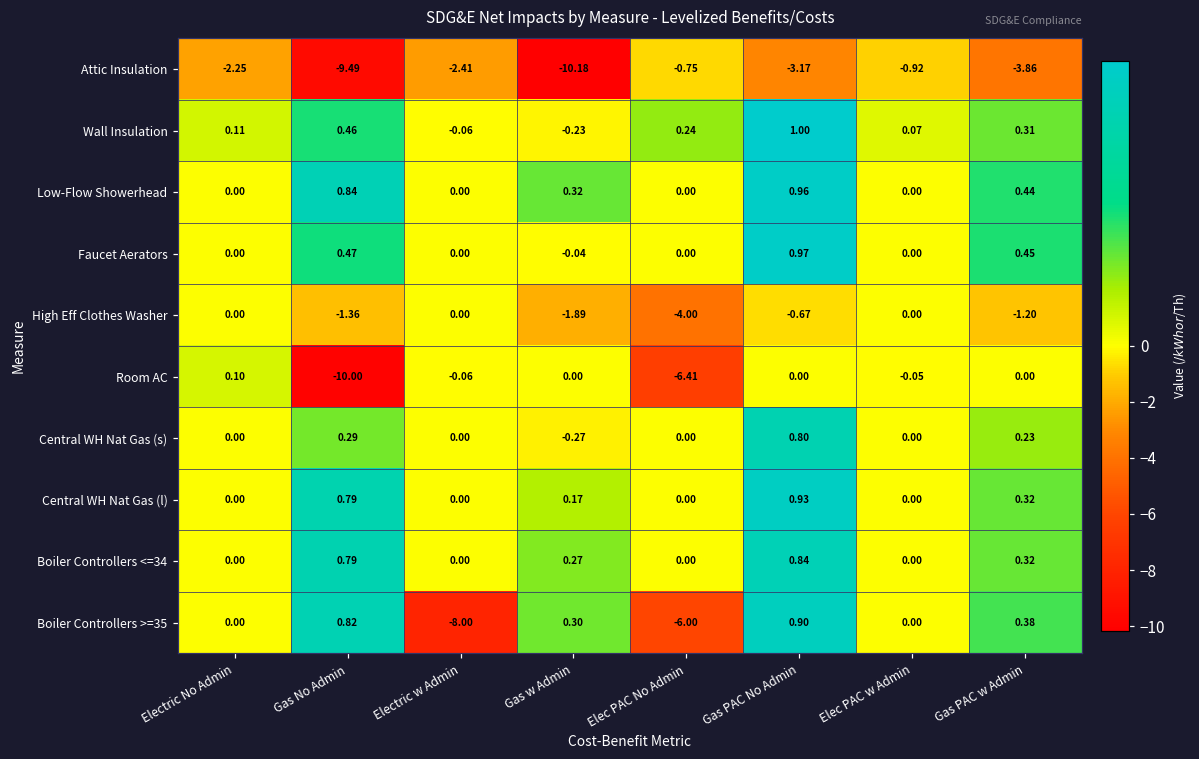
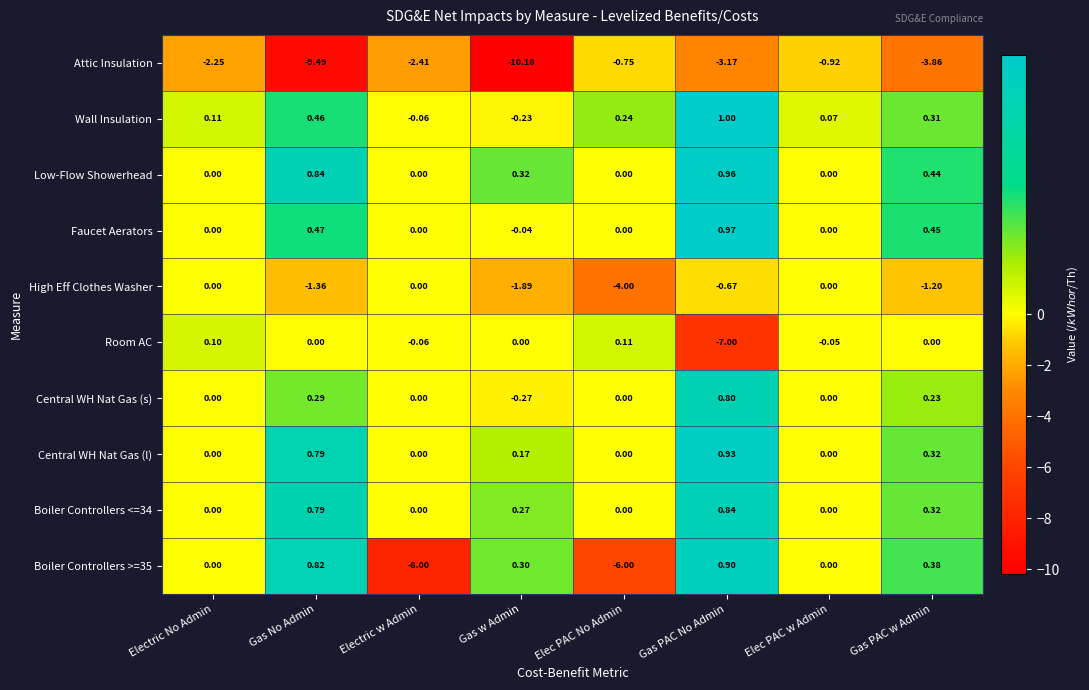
Room AC, Gas No Admin: -10.00 -> 0.00
Room AC, Elec PAC No Admin: -6.41 -> 0.11
Room AC, Gas PAC No Admin: 0.00 -> -7.00
